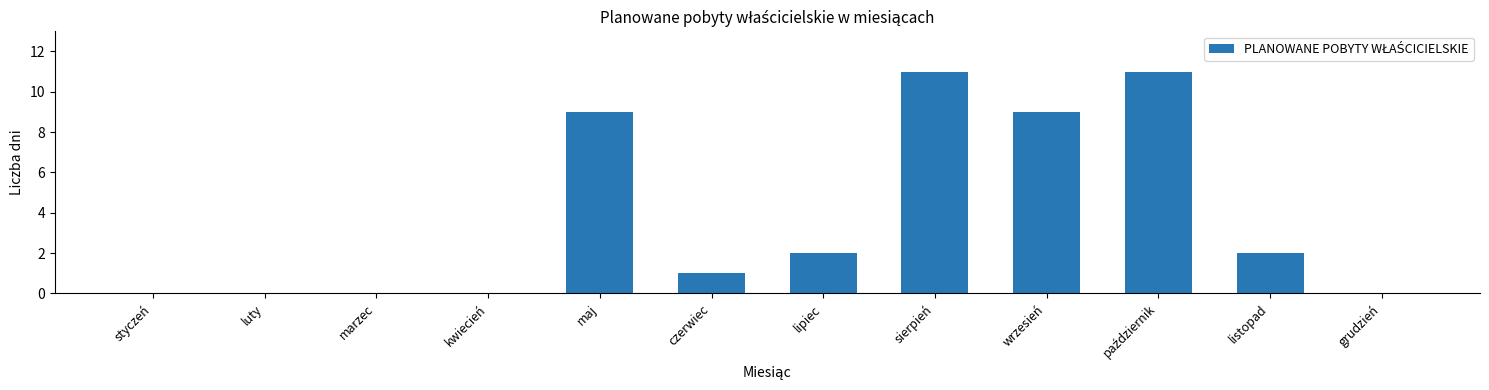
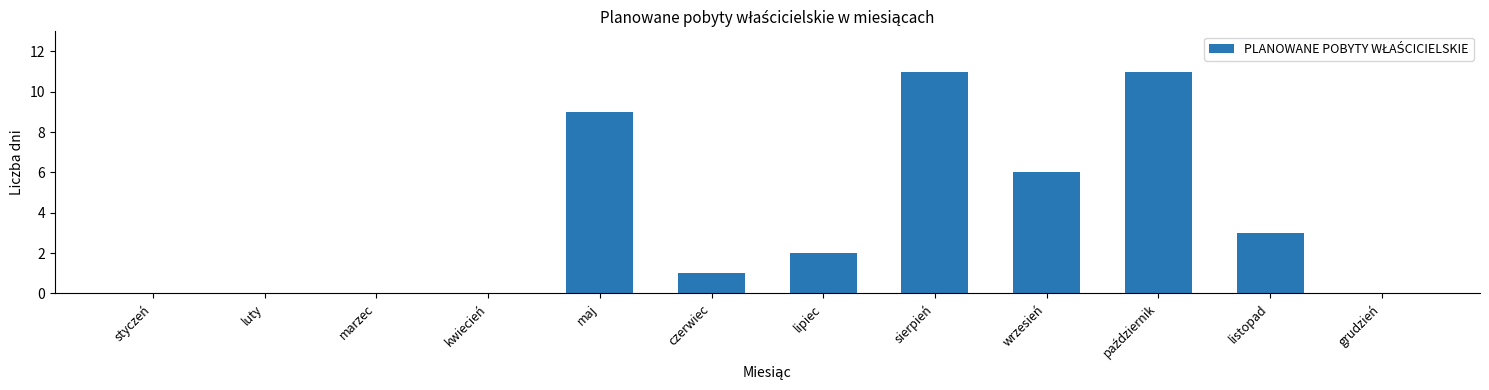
wrzesień: 9 -> 6
listopad: 2 -> 3
